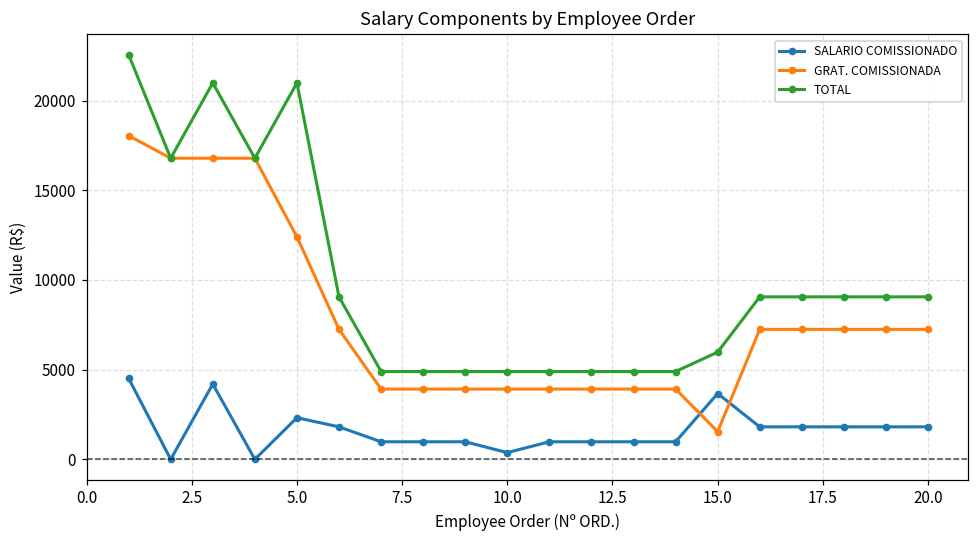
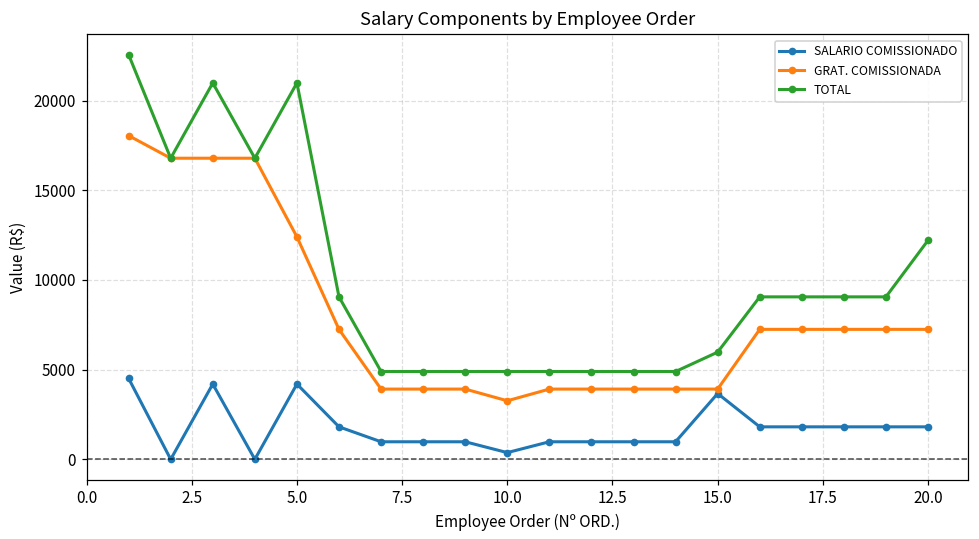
SALARIO COMISSIONADO, 5.0: 2300 -> 4200
GRAT. COMISSIONADA, 10.0: 3900 -> 3300
GRAT. COMISSIONADA, 15.0: 1500 -> 3900
TOTAL, 20.0: 9100 -> 12200
